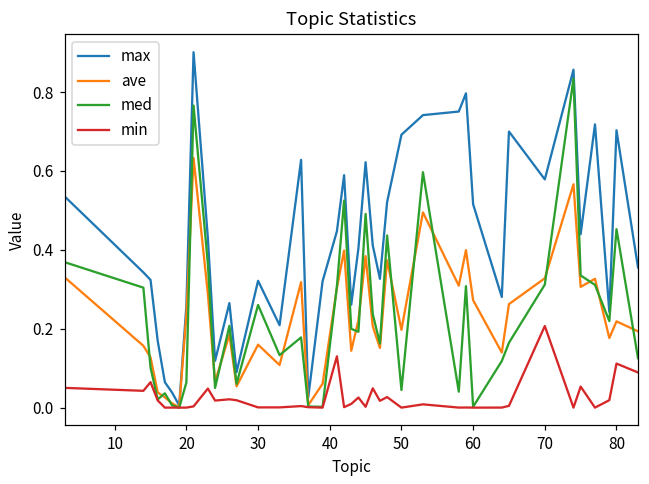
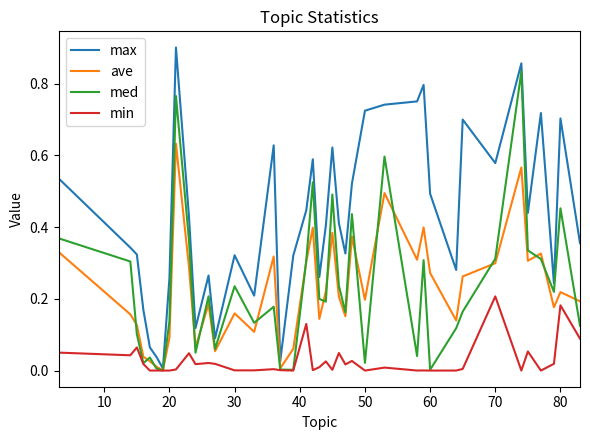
ave, 20: 0.23 -> 0.09
med, 20: 0.06 -> 0.14
med, 30: 0.26 -> 0.24
max, 50: 0.69 -> 0.72
med, 50: 0.04 -> 0.02
max, 60: 0.52 -> 0.49
ave, 70: 0.33 -> 0.30
min, 80: 0.11 -> 0.18
